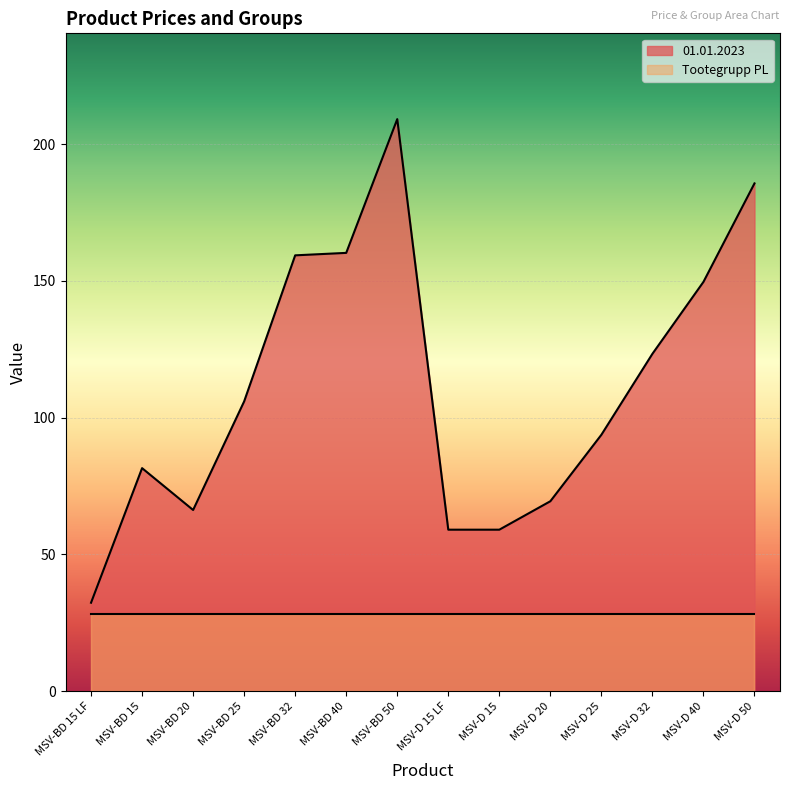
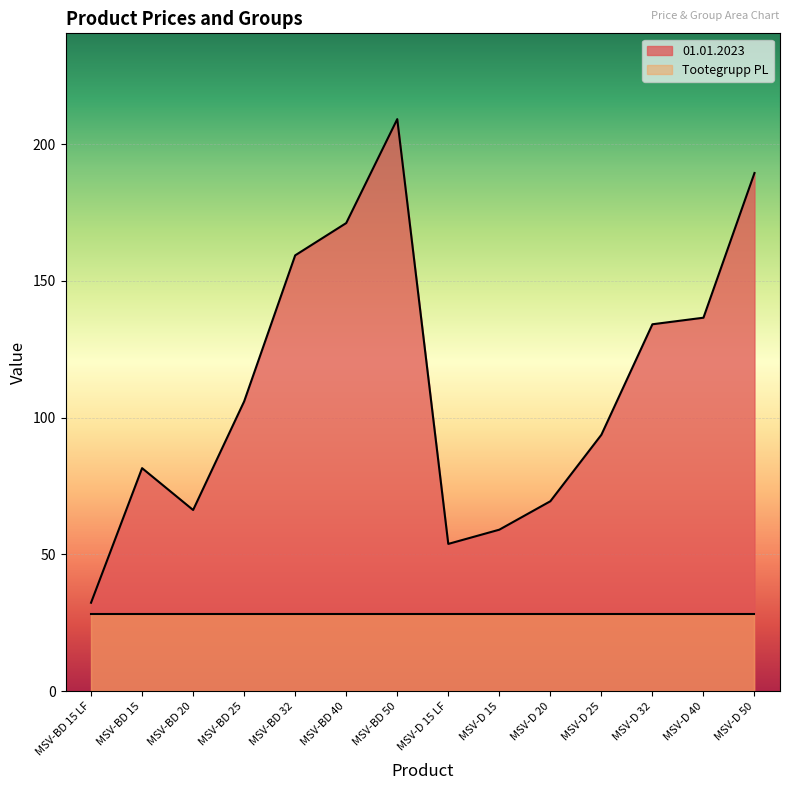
01.01.2023, MSV-BD 40: 160 -> 171
01.01.2023, MSV-D 15 LF: 59 -> 54
01.01.2023, MSV-D 32: 123 -> 134
01.01.2023, MSV-D 40: 150 -> 137
01.01.2023, MSV-D 50: 186 -> 189
